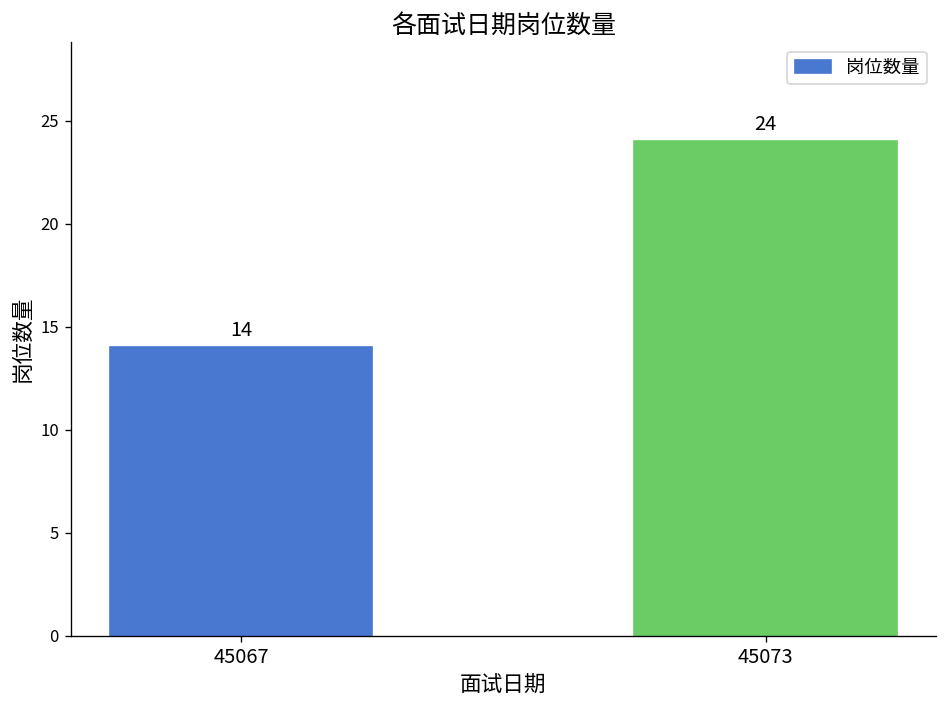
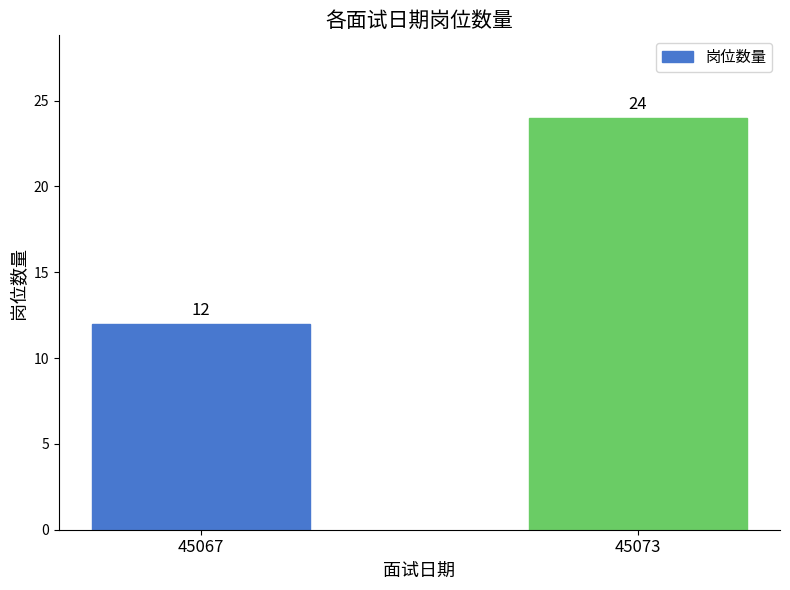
45067: 14 -> 12
